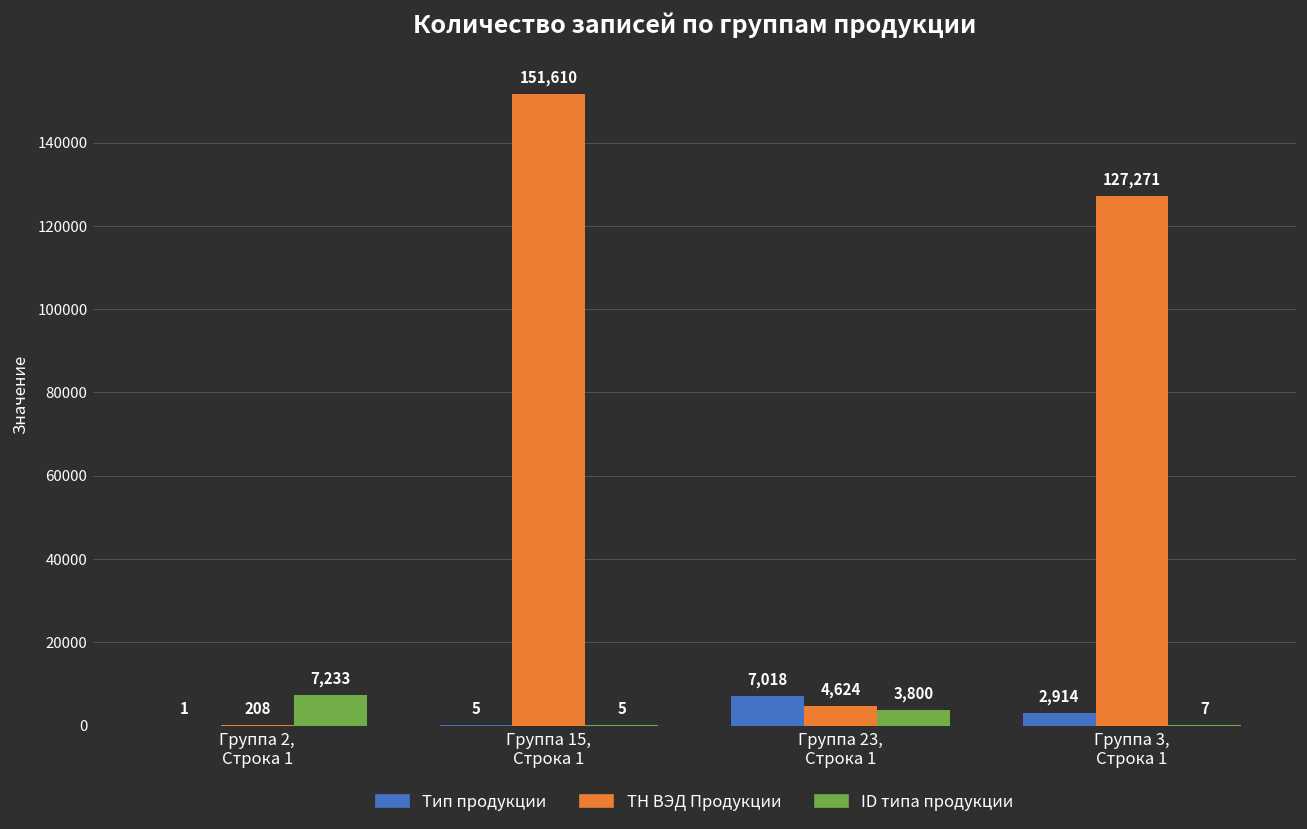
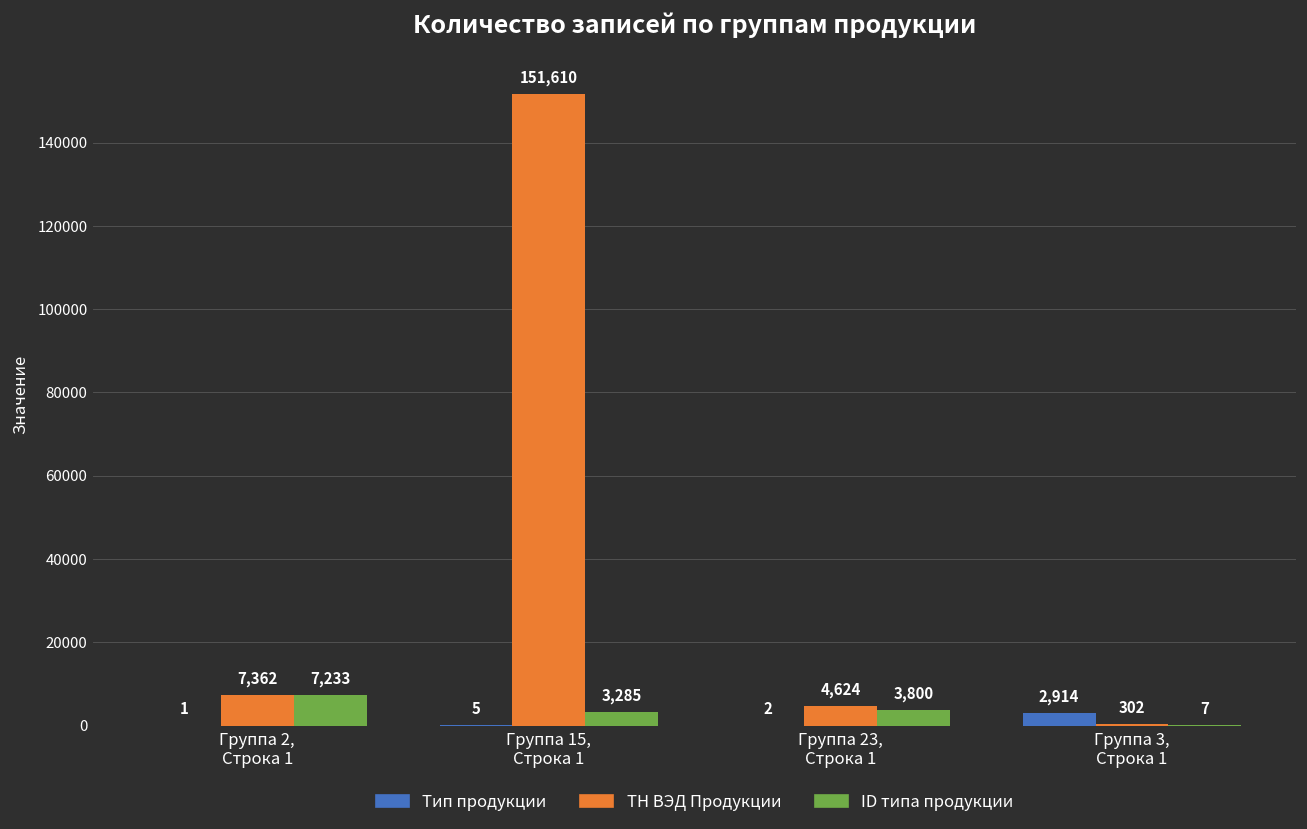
ТН ВЭД Продукции, Группа 2, Строка 1: 208 -> 7,362
ID типа продукции, Группа 15, Строка 1: 5 -> 3,285
Тип продукции, Группа 23, Строка 1: 7,018 -> 2
ТН ВЭД Продукции, Группа 3, Строка 1: 127,271 -> 302
